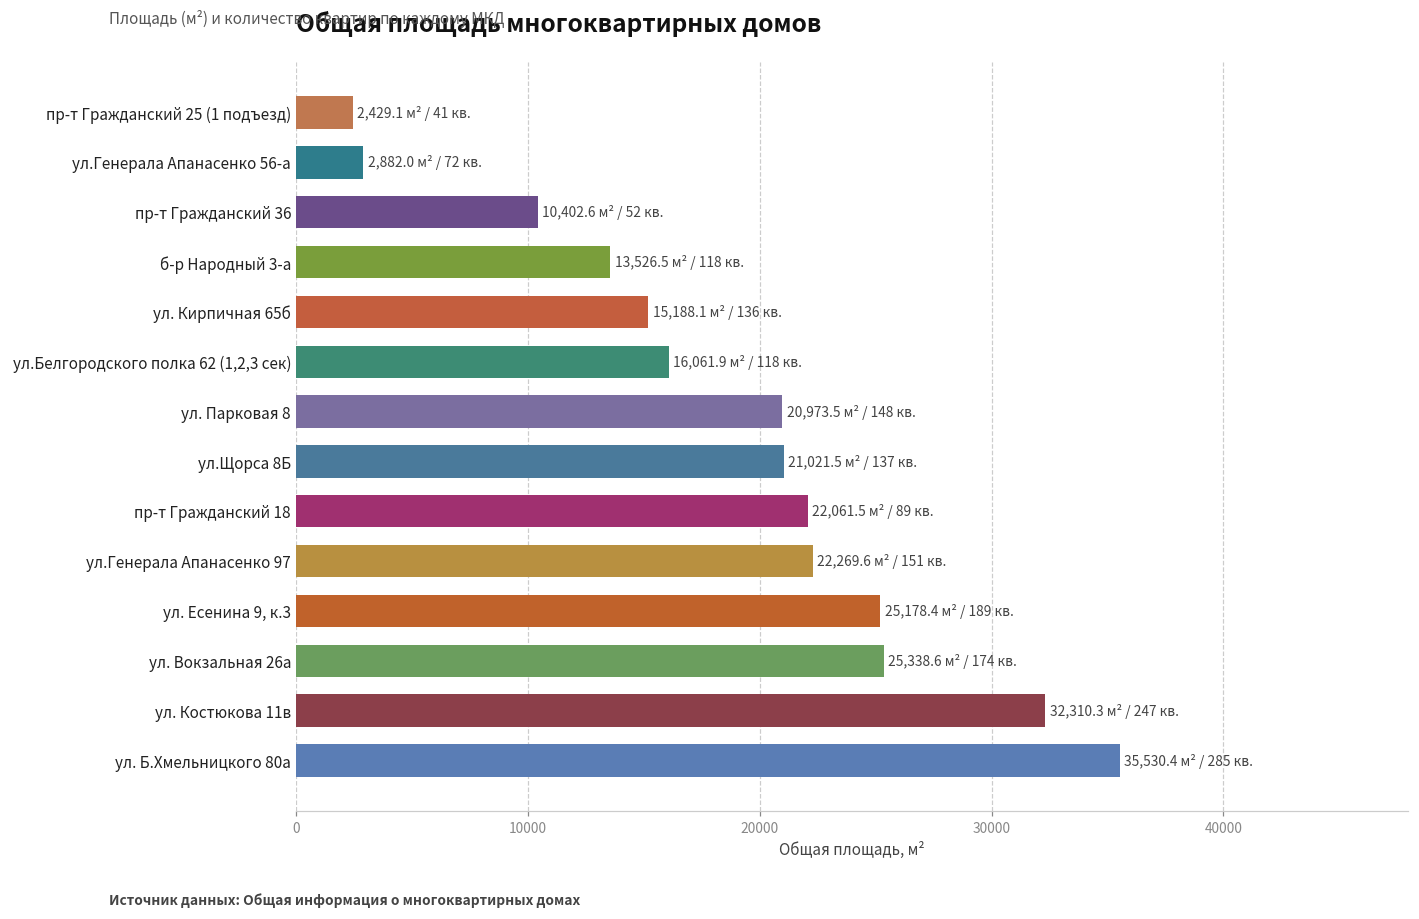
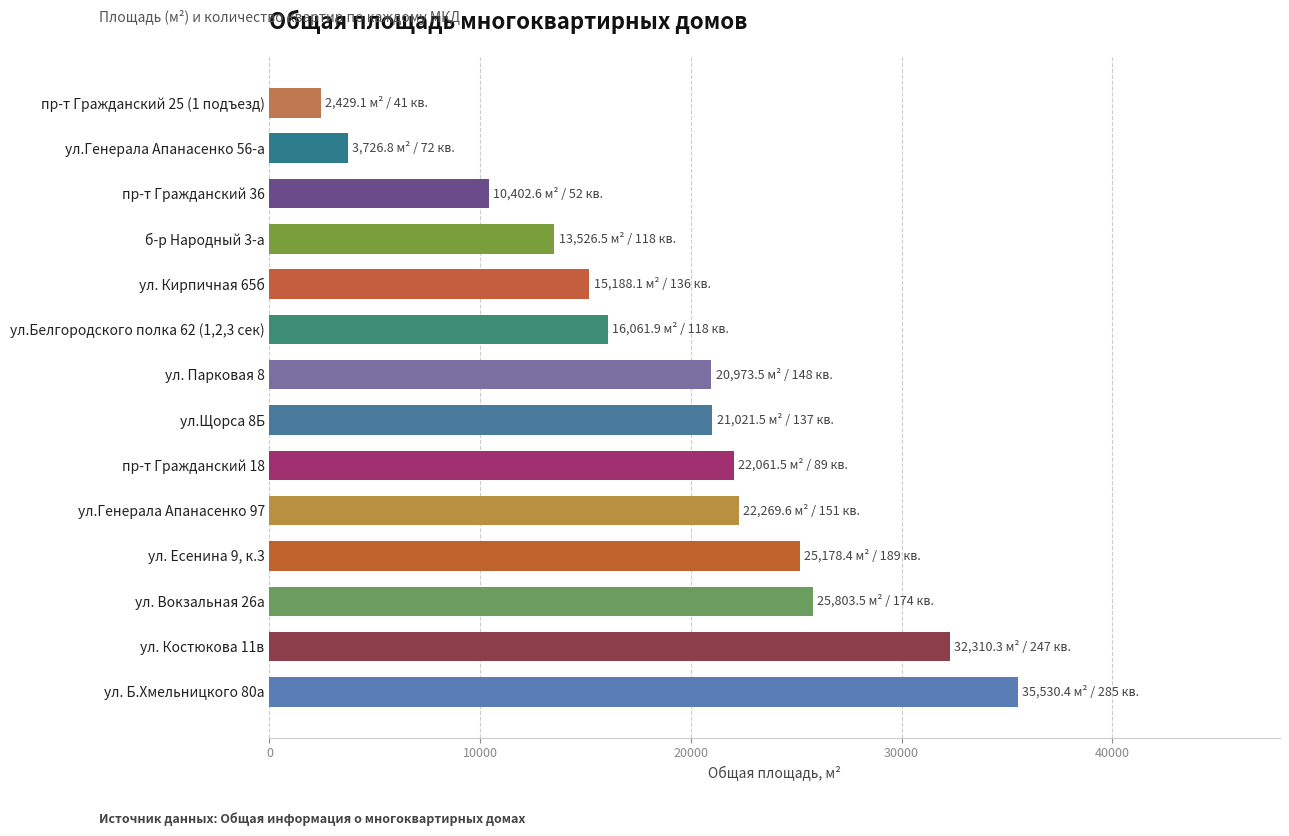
ул.Генерала Апанасенко 56-а: 2,882.0 -> 3,726.8
ул. Вокзальная 26а: 25,338.6 -> 25,803.5
